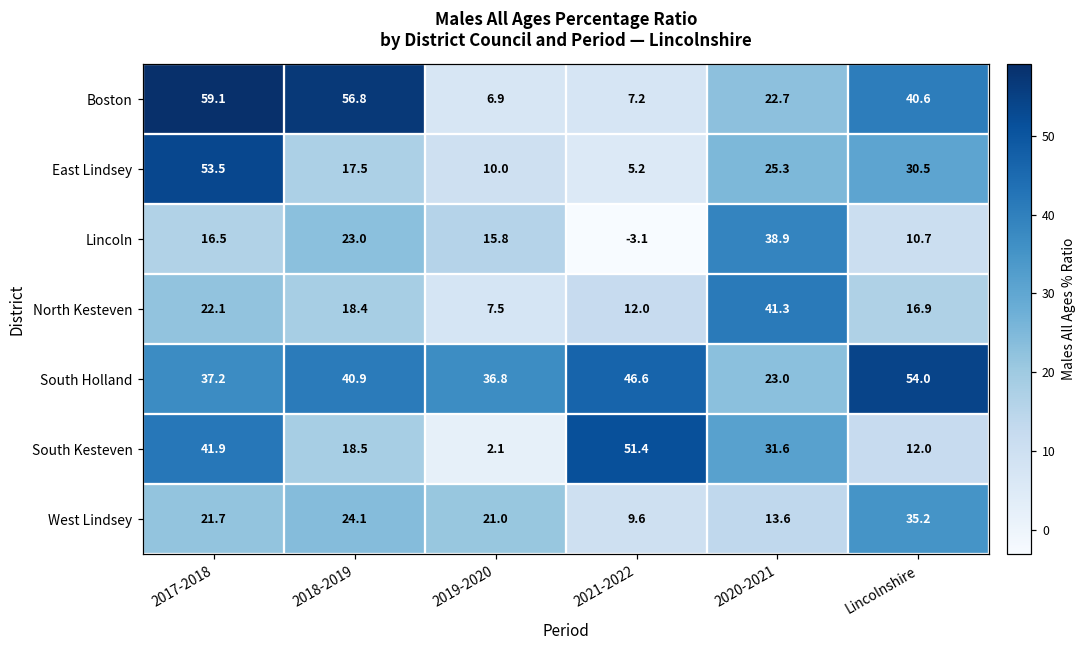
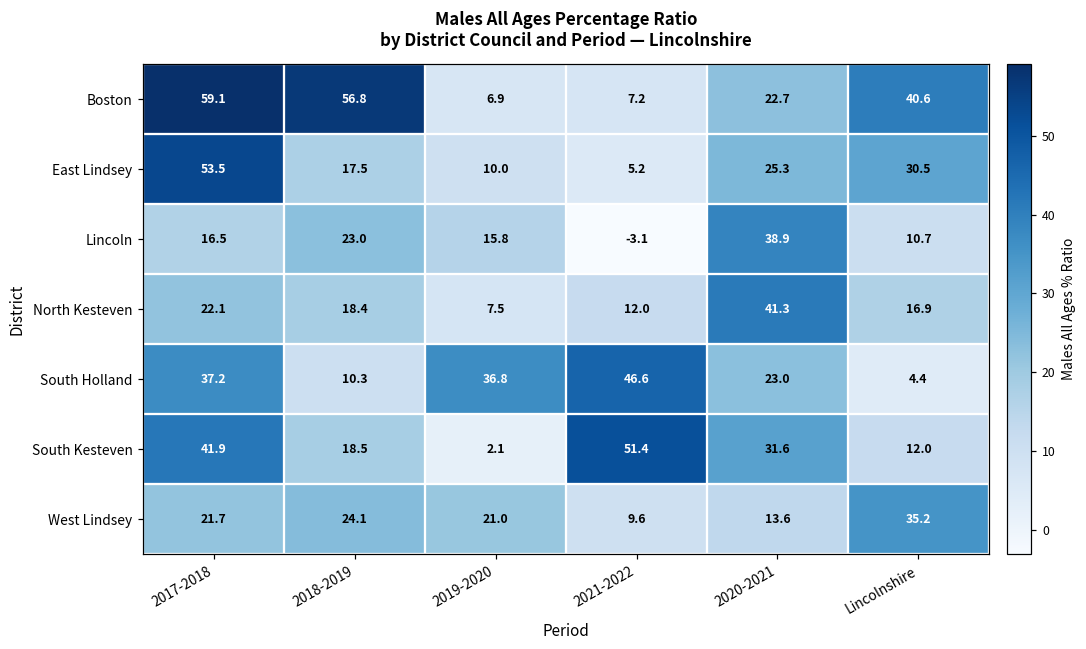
South Holland, 2018-2019: 40.9 -> 10.3
South Holland, Lincolnshire: 54.0 -> 4.4
